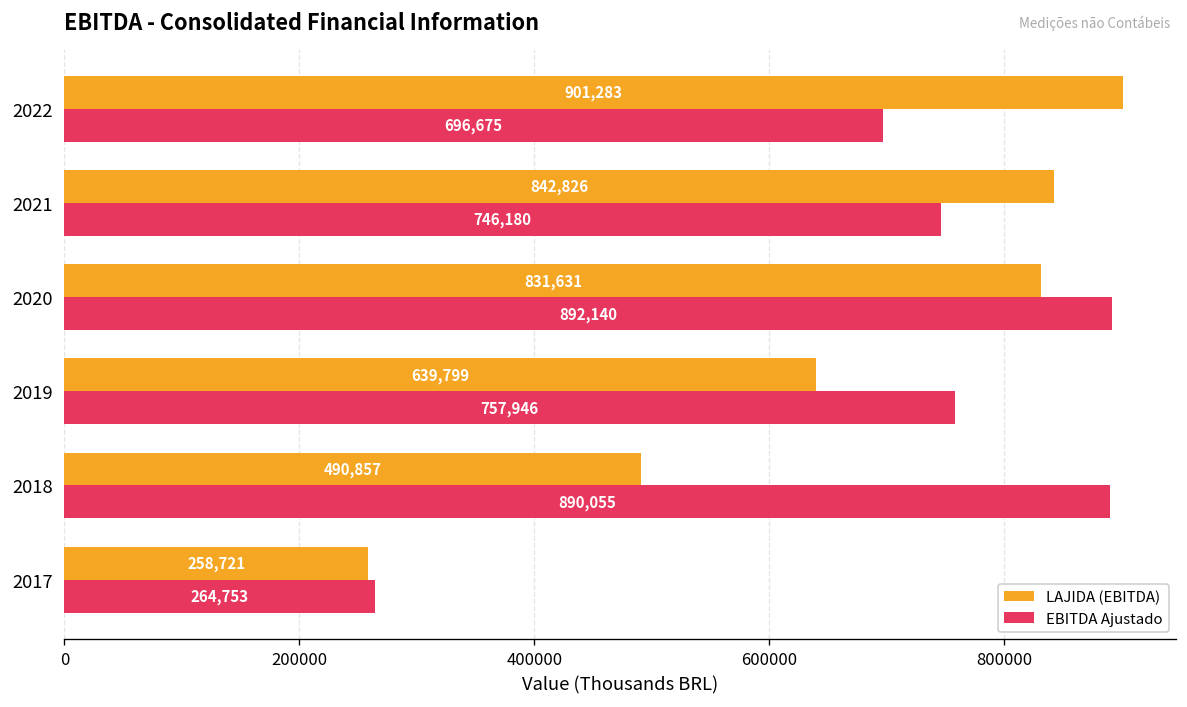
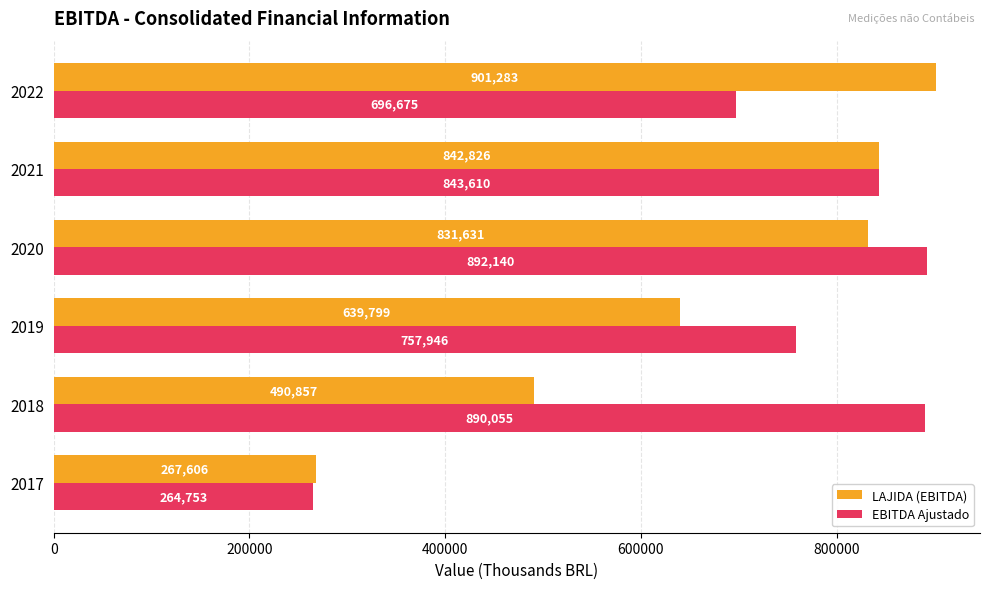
EBITDA Ajustado, 2021: 746,180 -> 843,610
LAJIDA (EBITDA), 2017: 258,721 -> 267,606
